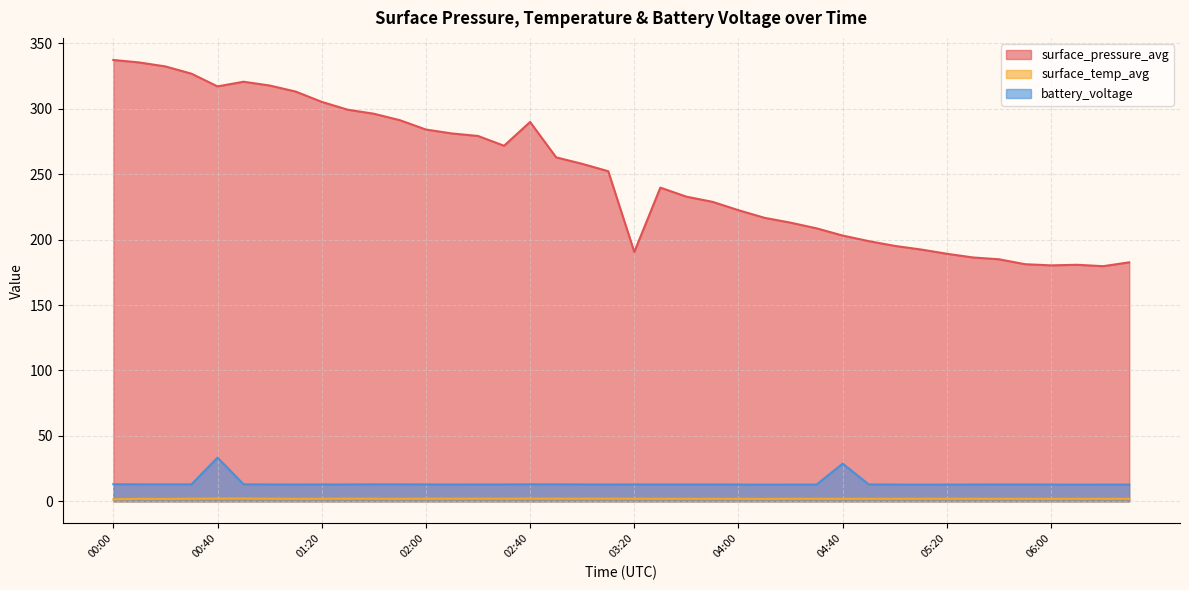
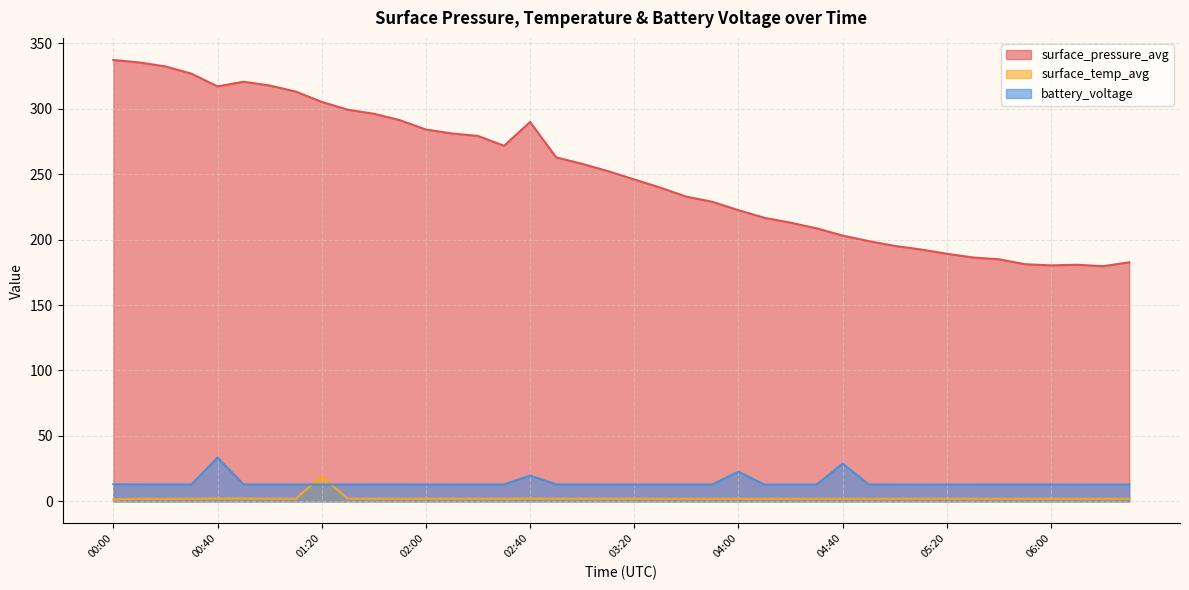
surface_temp_avg, 01:20: 2 -> 19
battery_voltage, 02:40: 13 -> 20
surface_pressure_avg, 03:20: 191 -> 246
battery_voltage, 04:00: 13 -> 23
